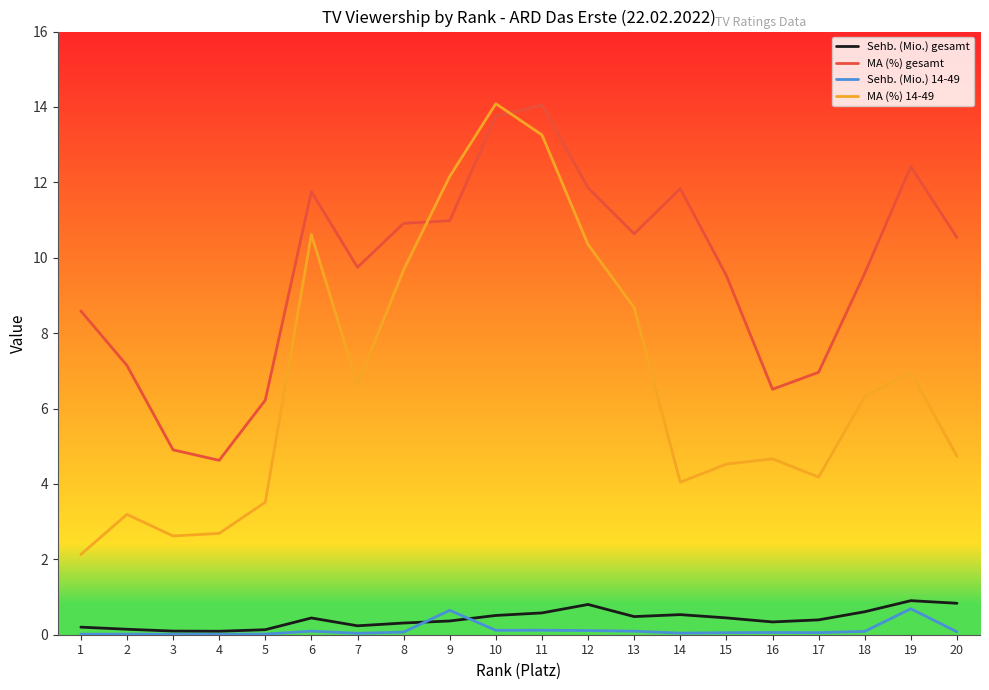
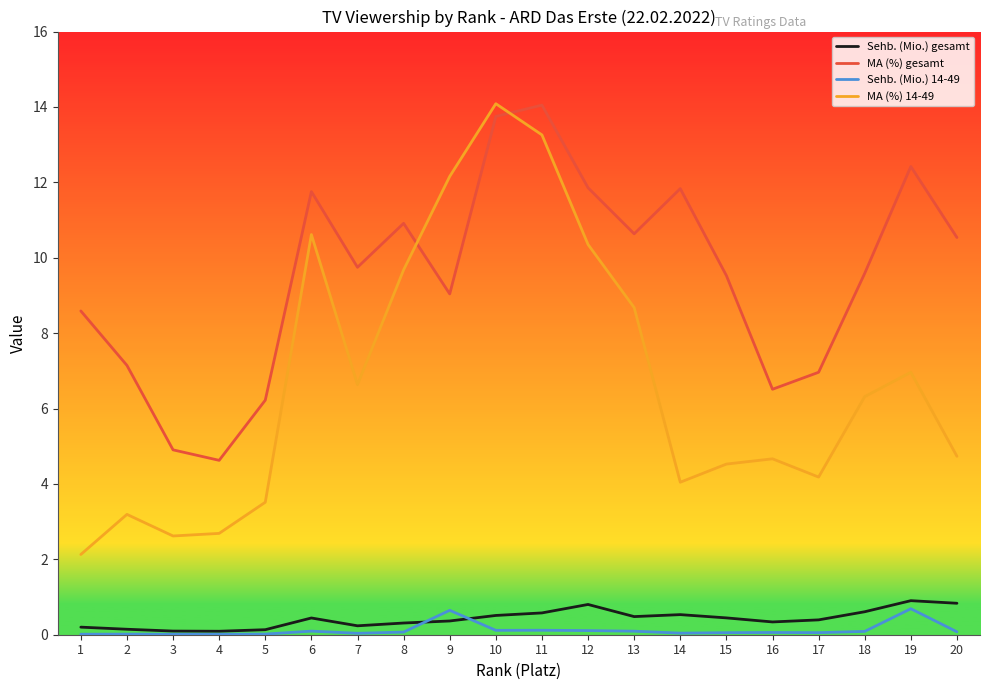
MA (%) gesamt, 9: 11.0 -> 9.0
